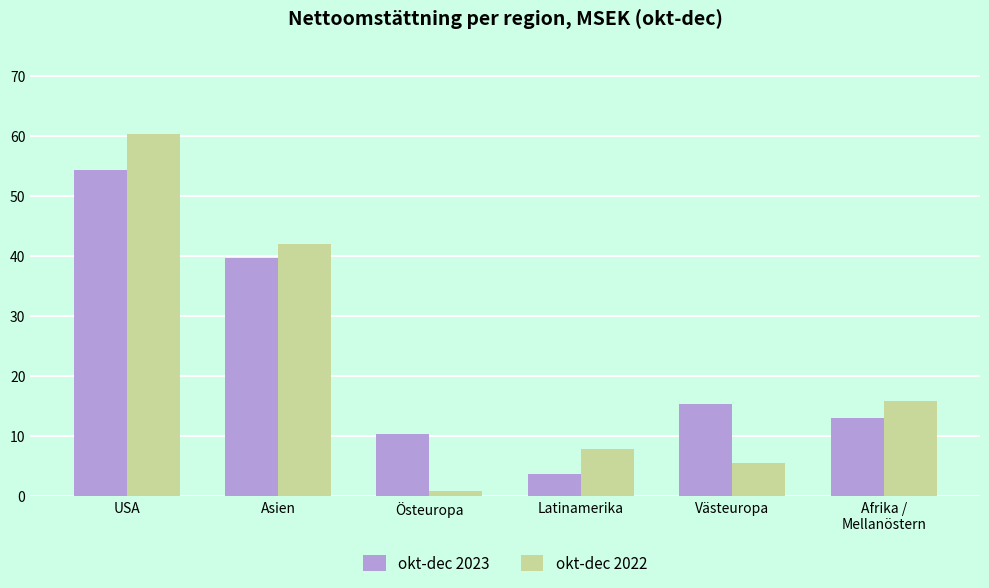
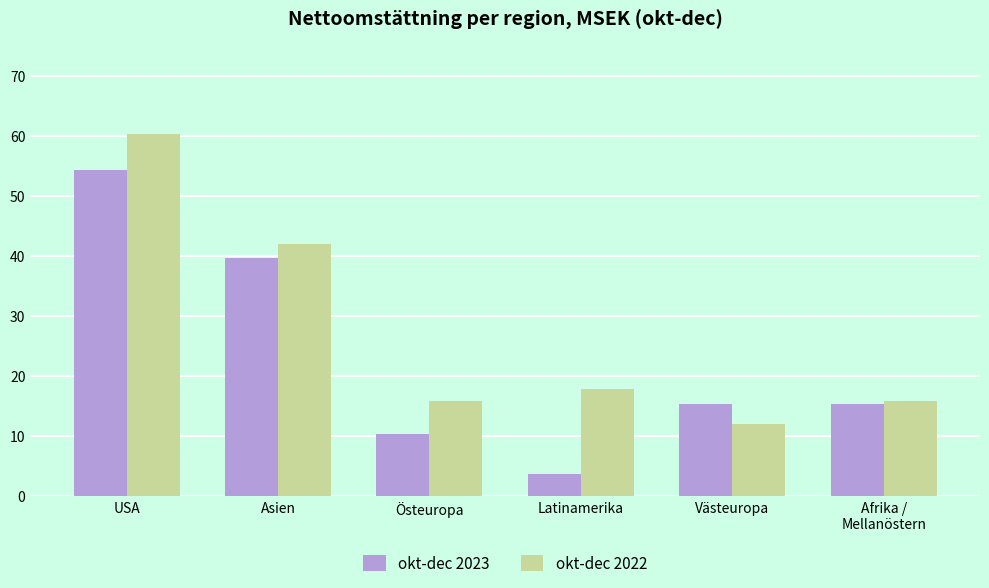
okt-dec 2022, Östeuropa: 1 -> 16
okt-dec 2022, Latinamerika: 8 -> 18
okt-dec 2022, Västeuropa: 6 -> 12
okt-dec 2023, Afrika / Mellanöstern: 13 -> 15
